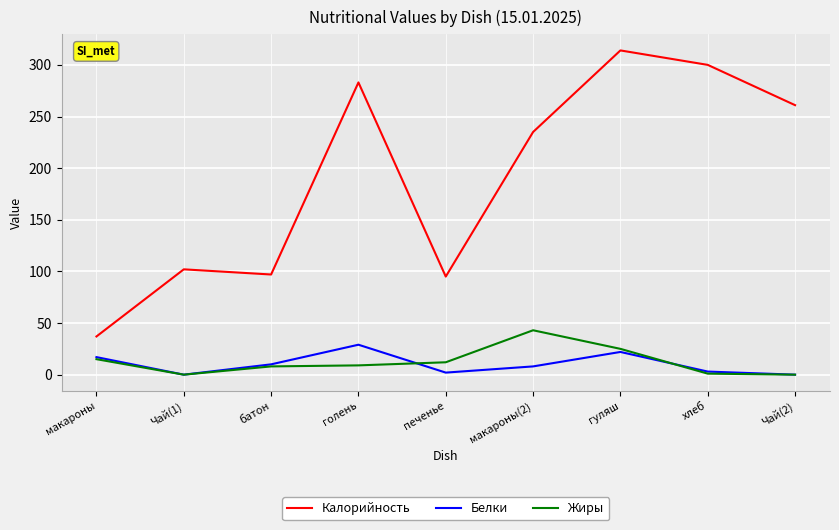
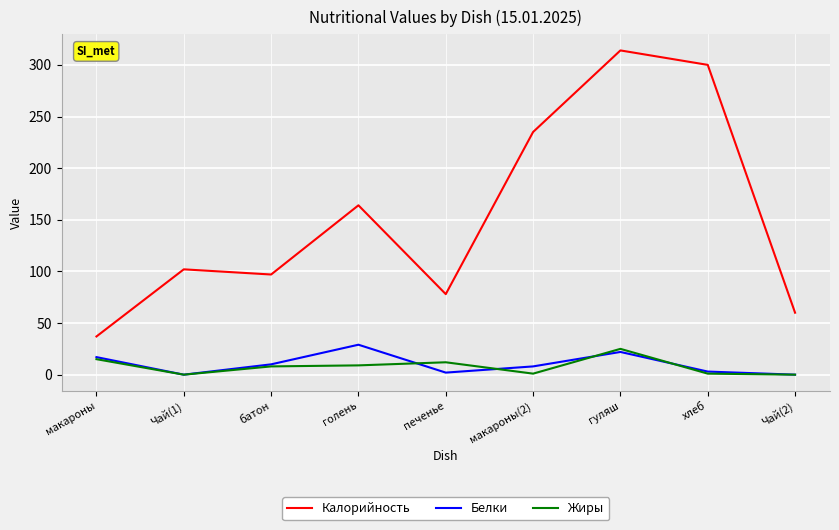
Калорийность, голень: 283 -> 164
Калорийность, печенье: 95 -> 78
Жиры, макароны(2): 43 -> 1
Калорийность, Чай(2): 261 -> 60
